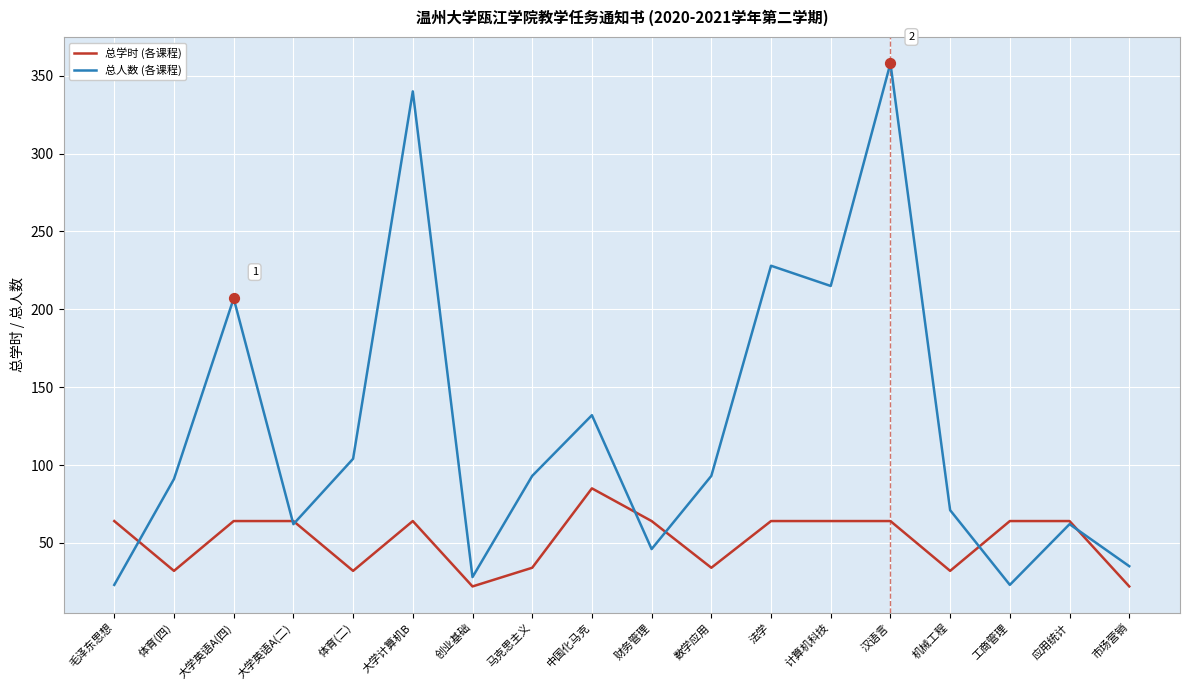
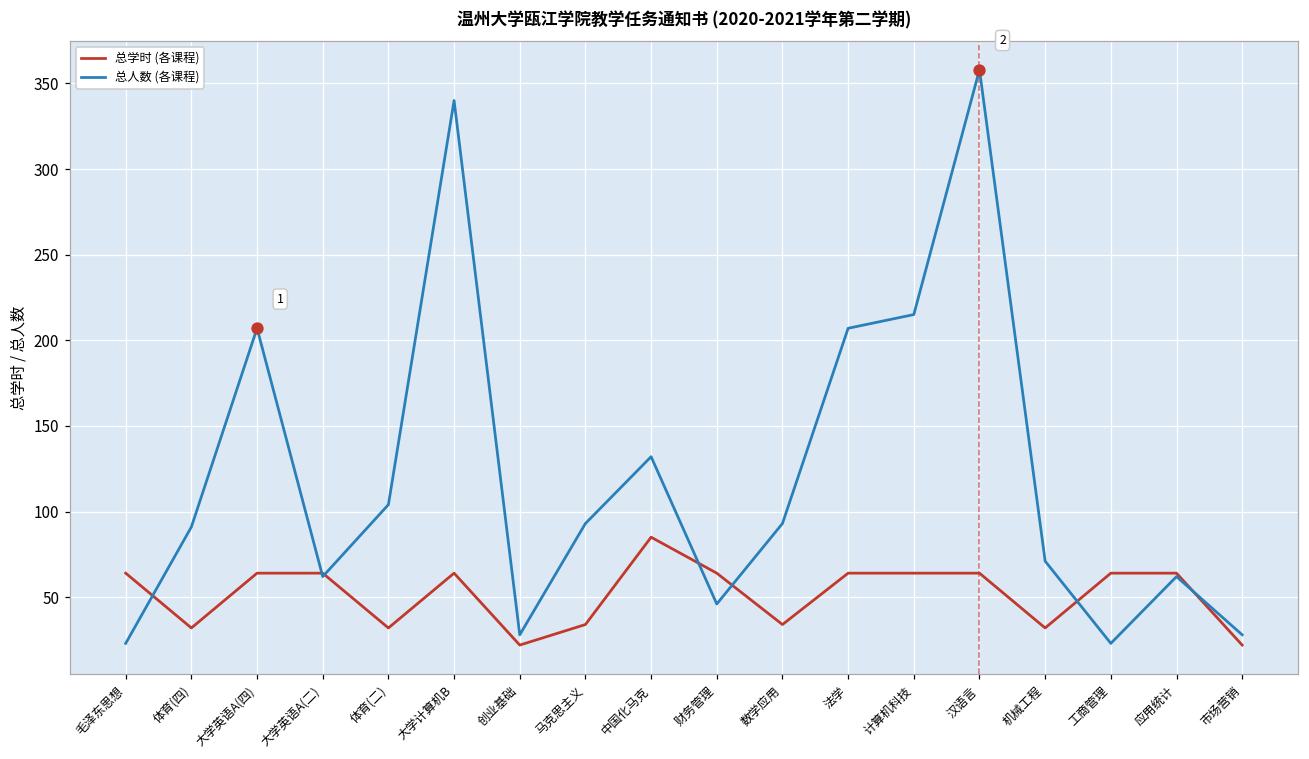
总人数 (各课程), 法学: 228 -> 207
总人数 (各课程), 市场营销: 35 -> 28
